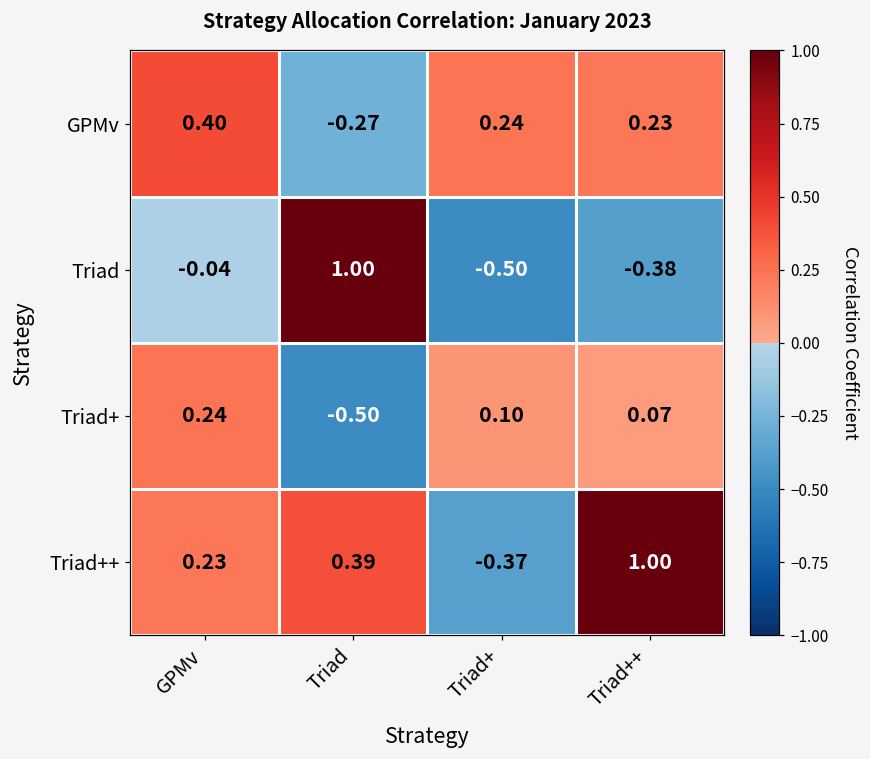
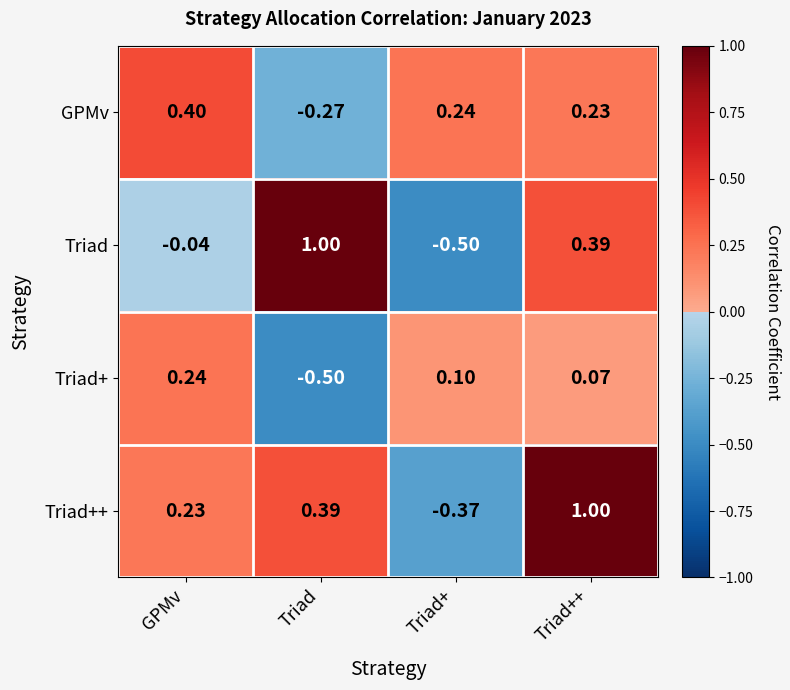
Triad, Triad++: -0.38 -> 0.39
